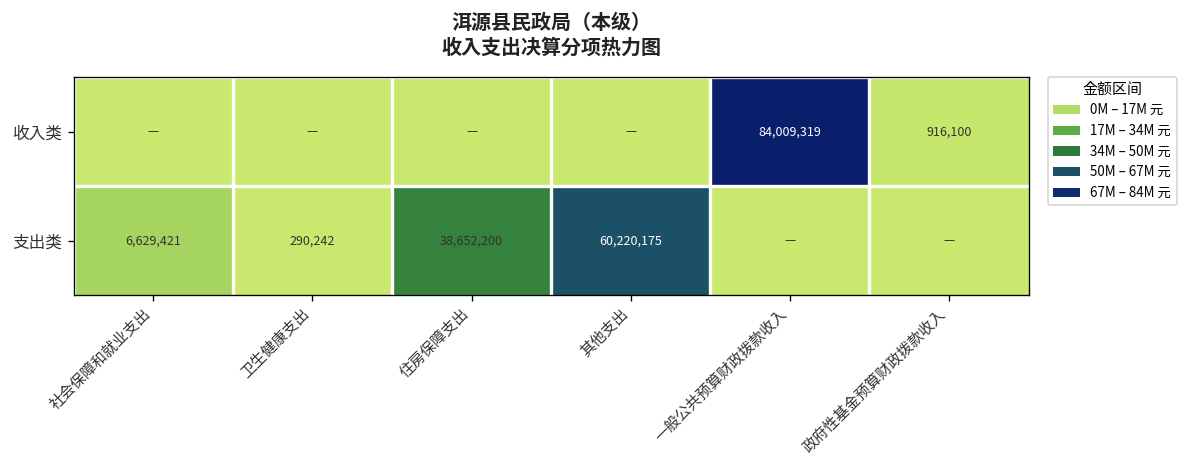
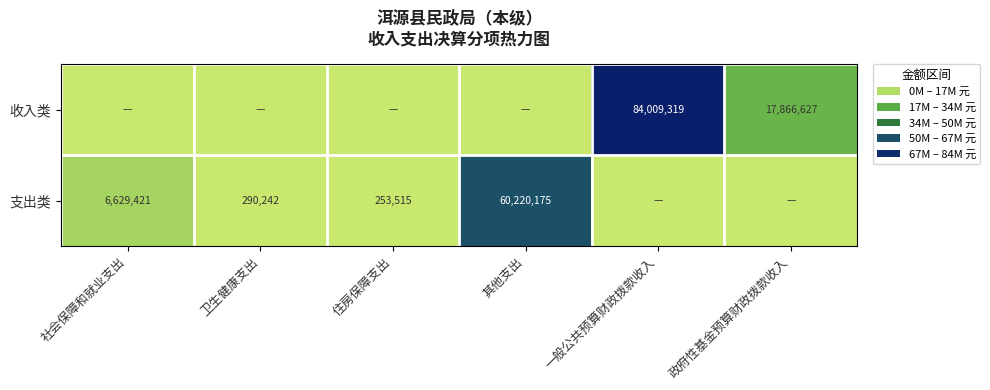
收入类, 政府性基金预算财政拨款收入: 916,100 -> 17,866,627
支出类, 住房保障支出: 38,652,200 -> 253,515
